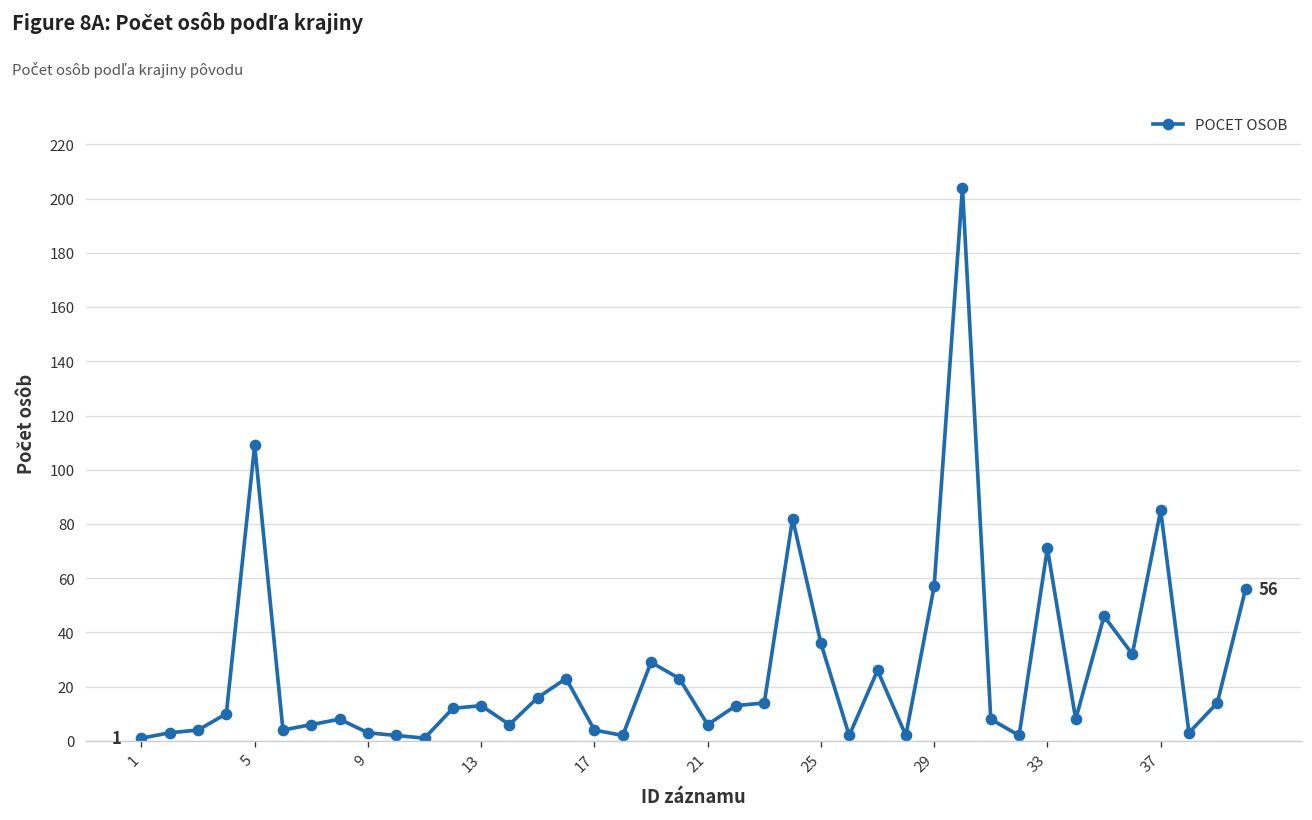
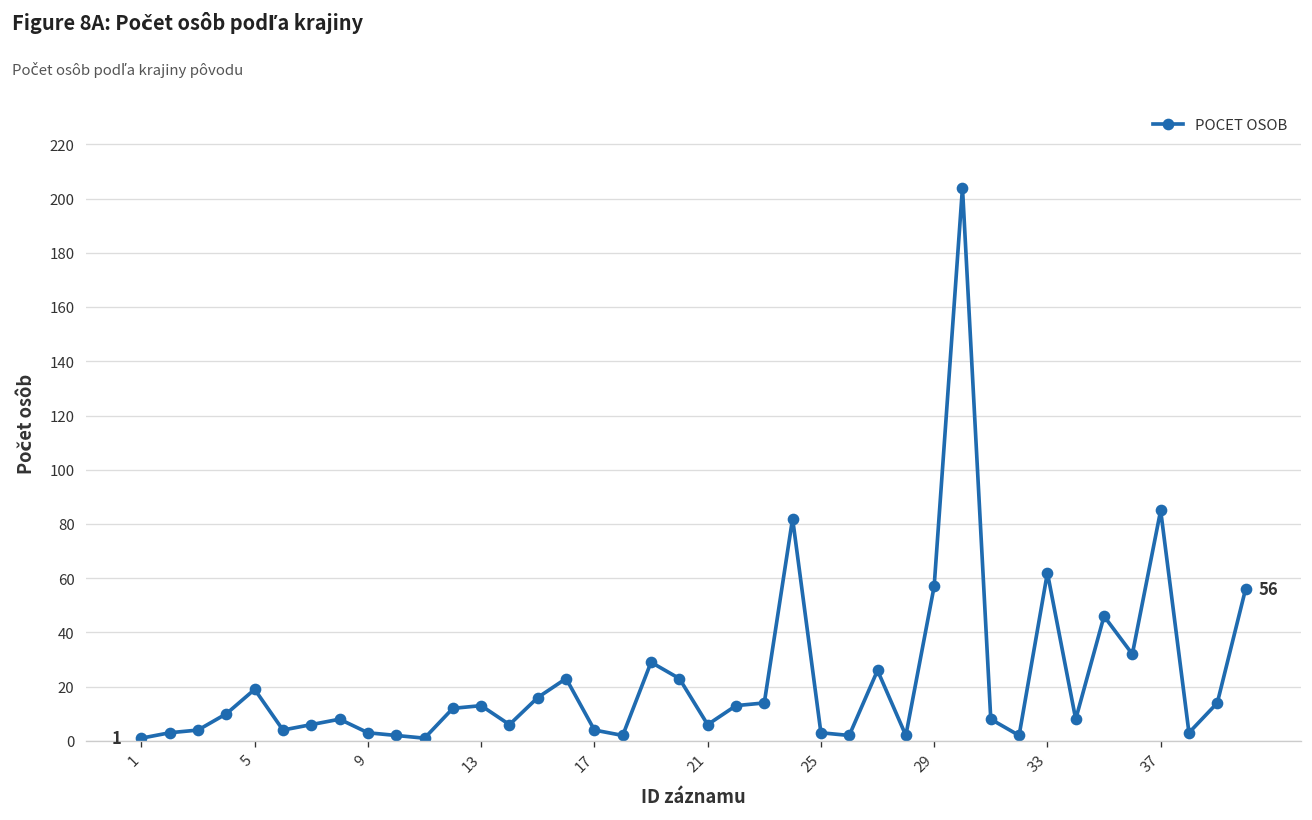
5: 109 -> 19
25: 36 -> 3
33: 71 -> 62
